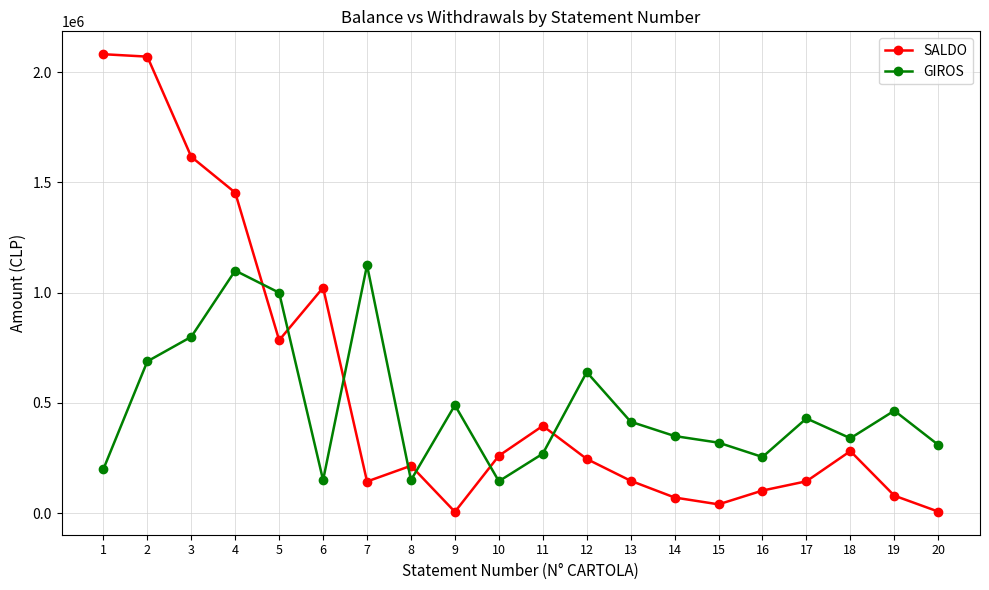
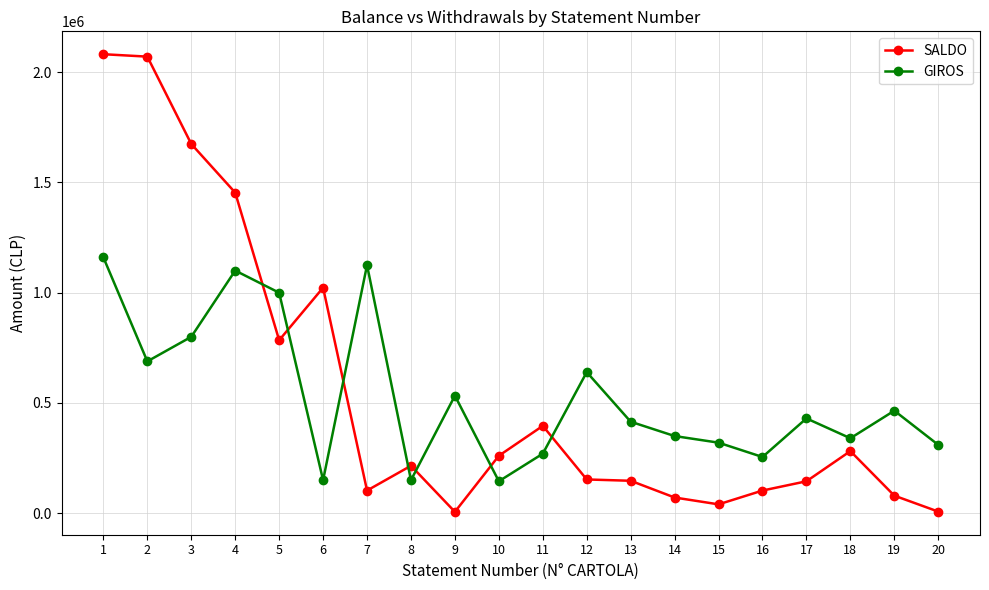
GIROS, 1: 200000 -> 1160000
SALDO, 3: 1620000 -> 1670000
SALDO, 7: 140000 -> 100000
GIROS, 9: 490000 -> 530000
SALDO, 12: 250000 -> 150000
